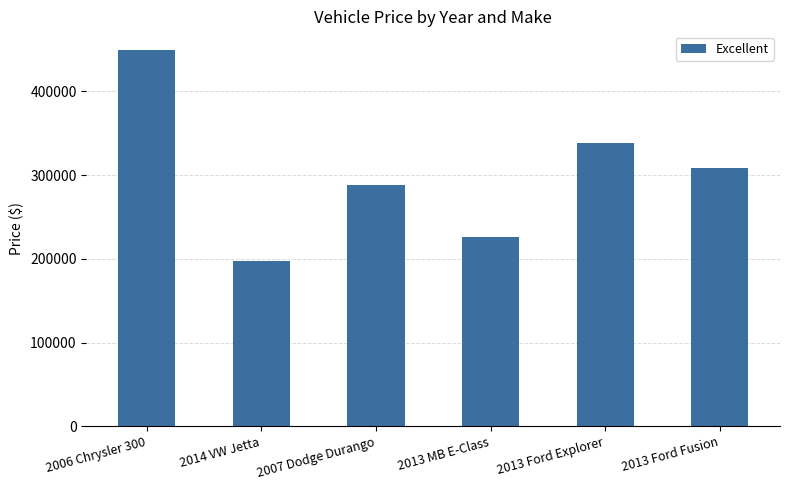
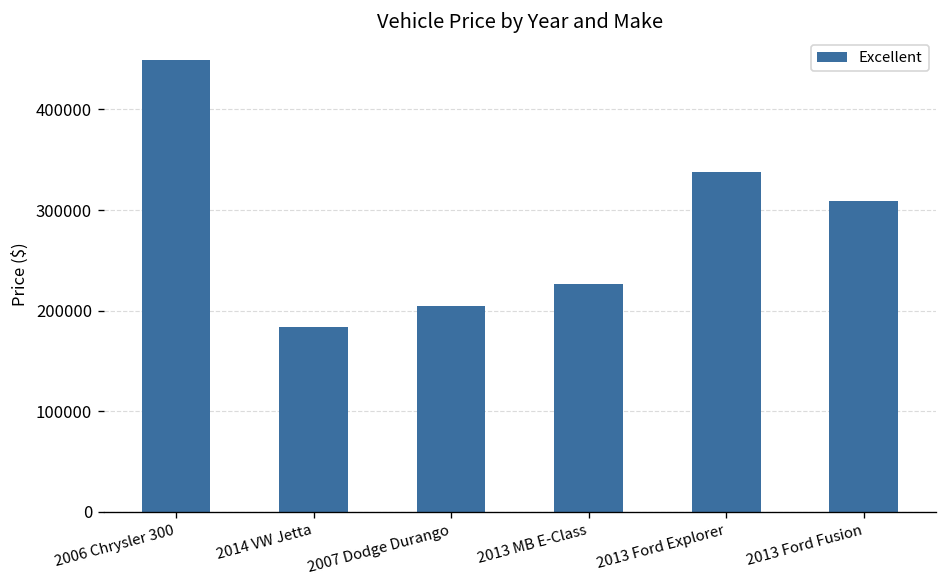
2014 VW Jetta: 200000 -> 180000
2007 Dodge Durango: 290000 -> 200000
